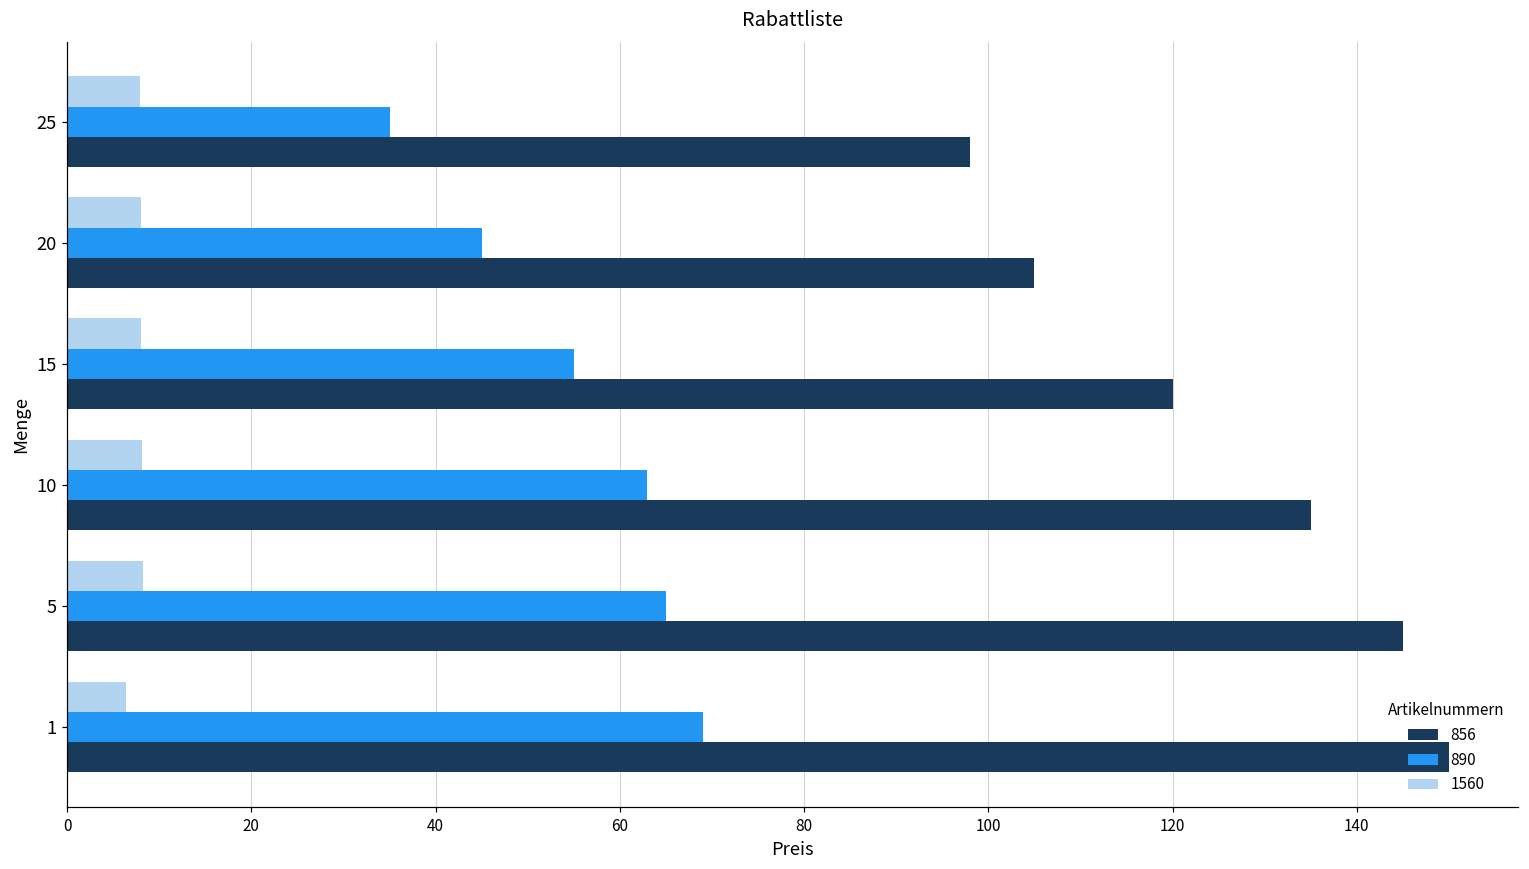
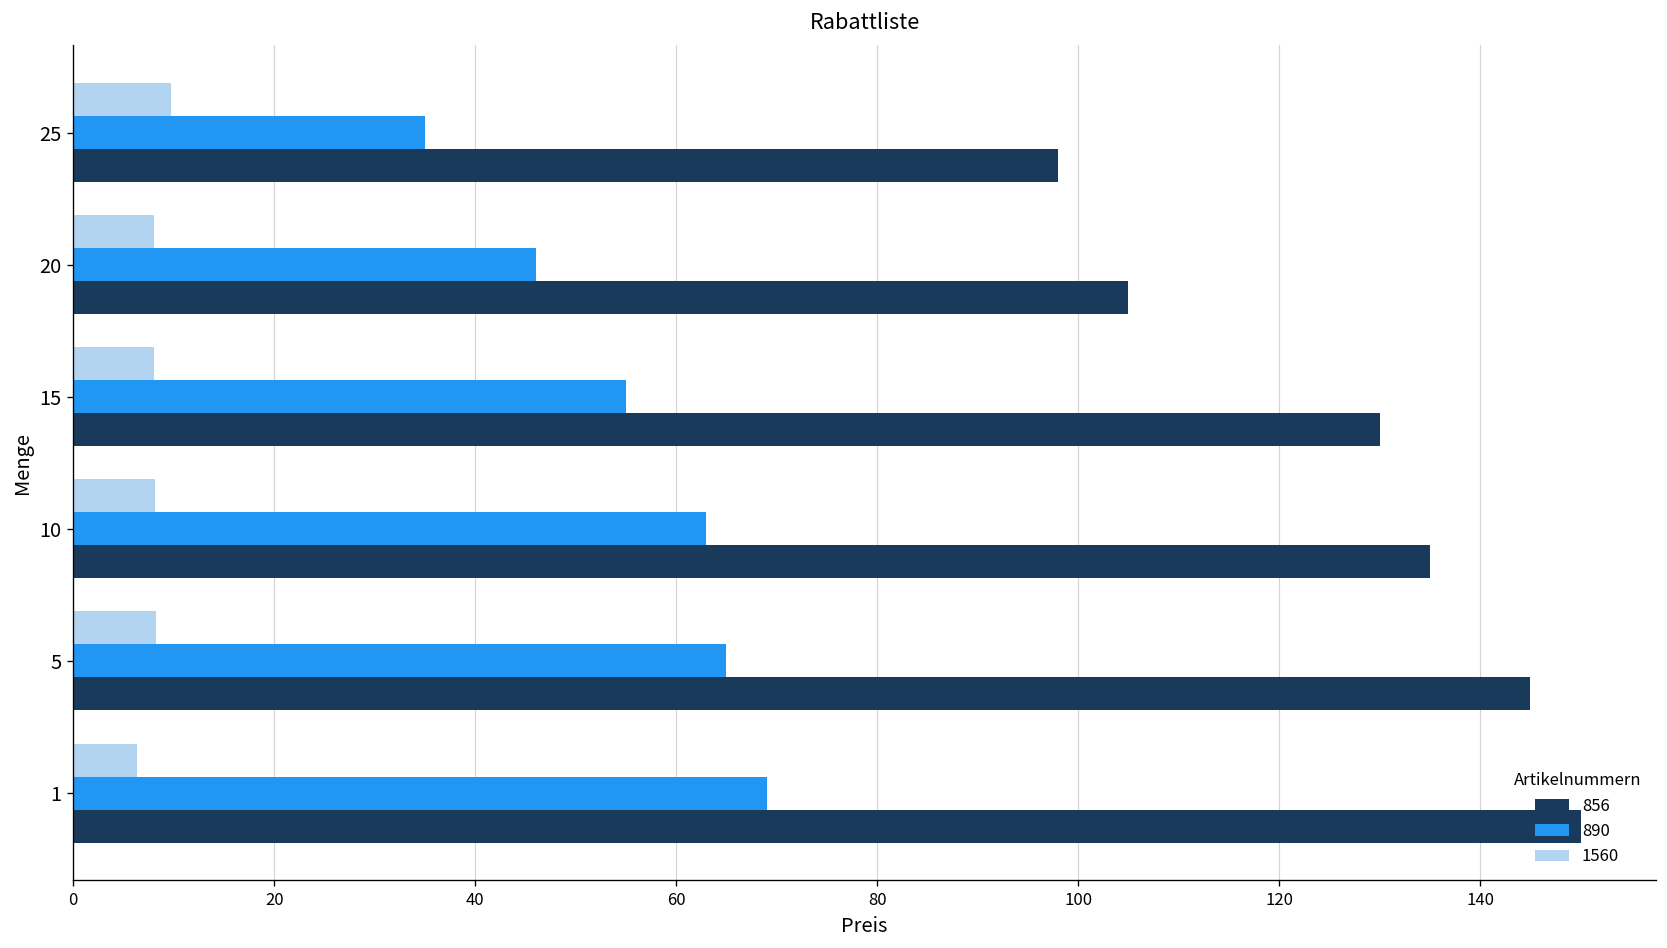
1560, 25: 8 -> 10
890, 20: 45 -> 46
856, 15: 120 -> 130
